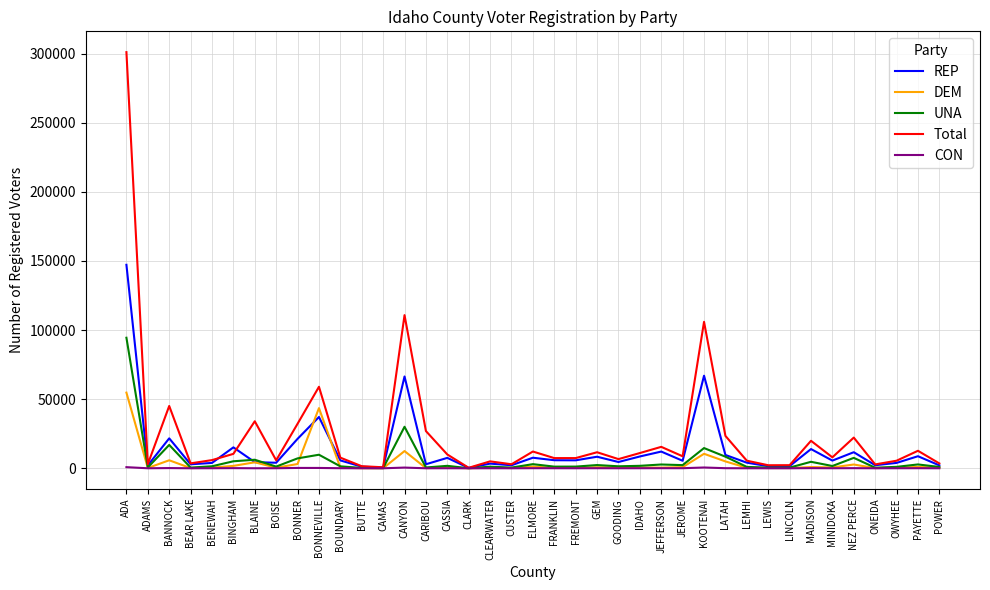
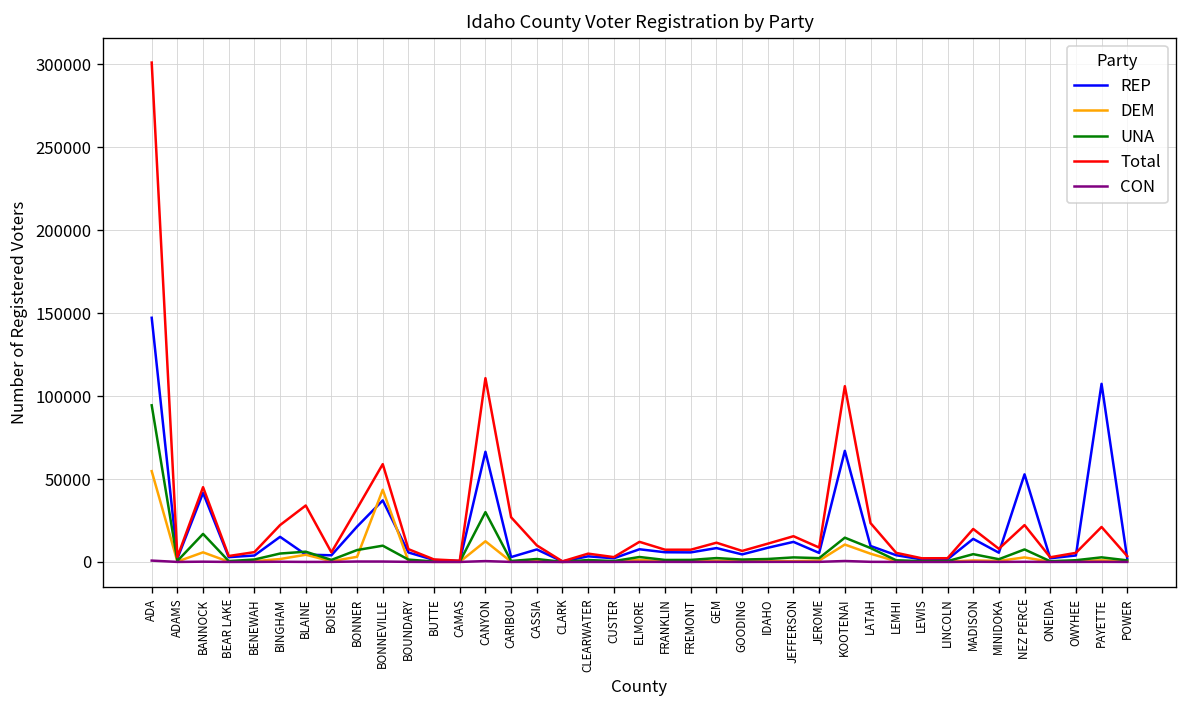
REP, BANNOCK: 22000 -> 42000
Total, BINGHAM: 10000 -> 22000
REP, NEZ PERCE: 12000 -> 53000
REP, PAYETTE: 9000 -> 107000
Total, PAYETTE: 13000 -> 21000
